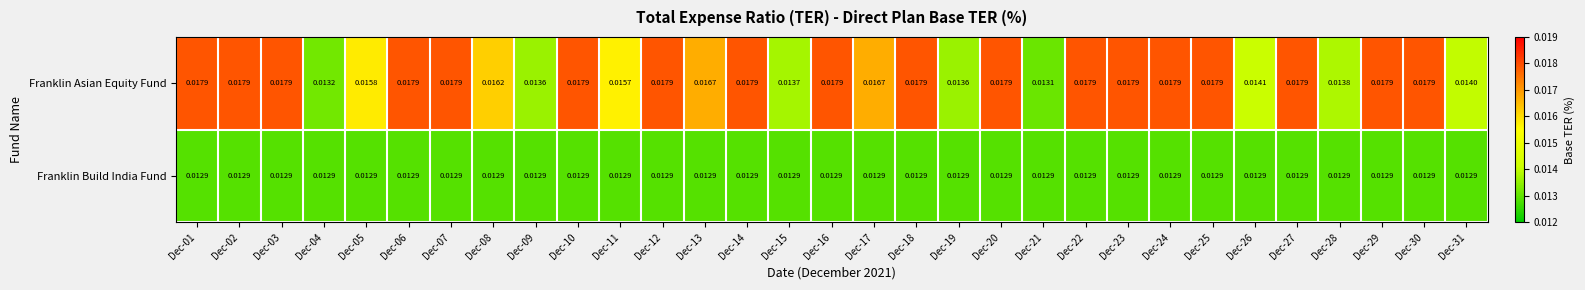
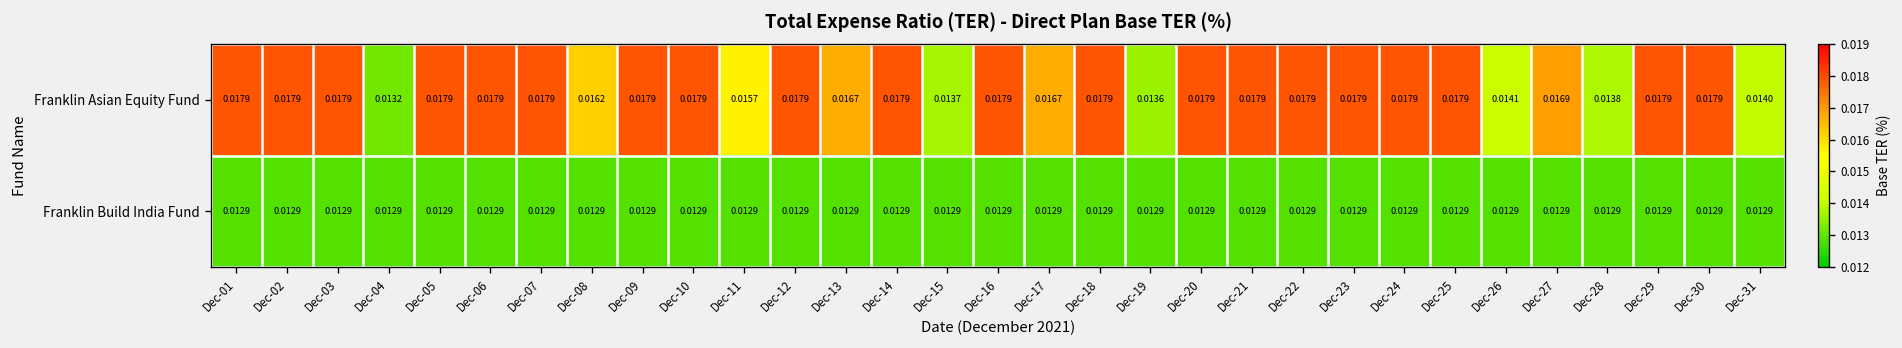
Franklin Asian Equity Fund, Dec-05: 0.0158 -> 0.0179
Franklin Asian Equity Fund, Dec-09: 0.0136 -> 0.0179
Franklin Asian Equity Fund, Dec-21: 0.0131 -> 0.0179
Franklin Asian Equity Fund, Dec-27: 0.0179 -> 0.0169
